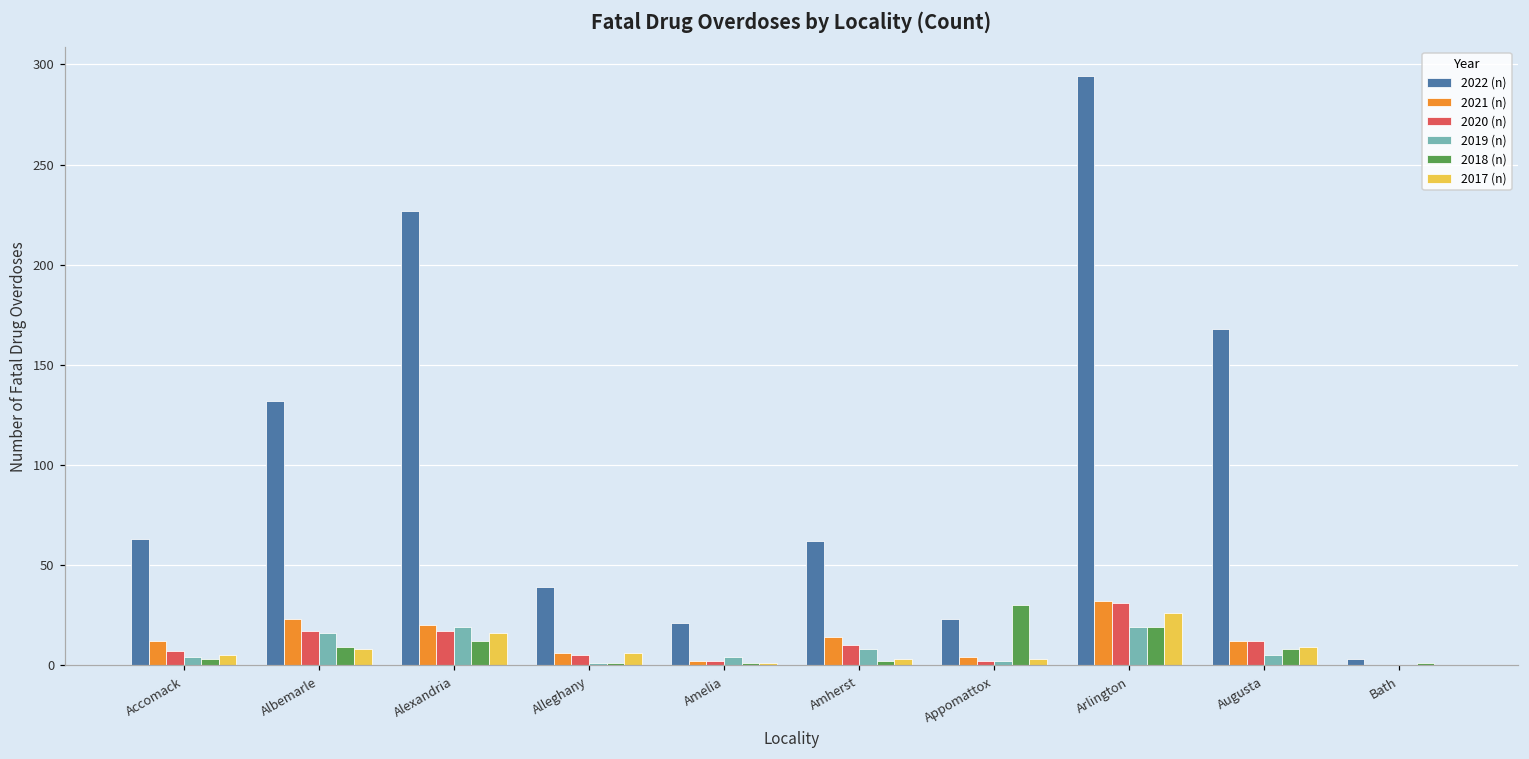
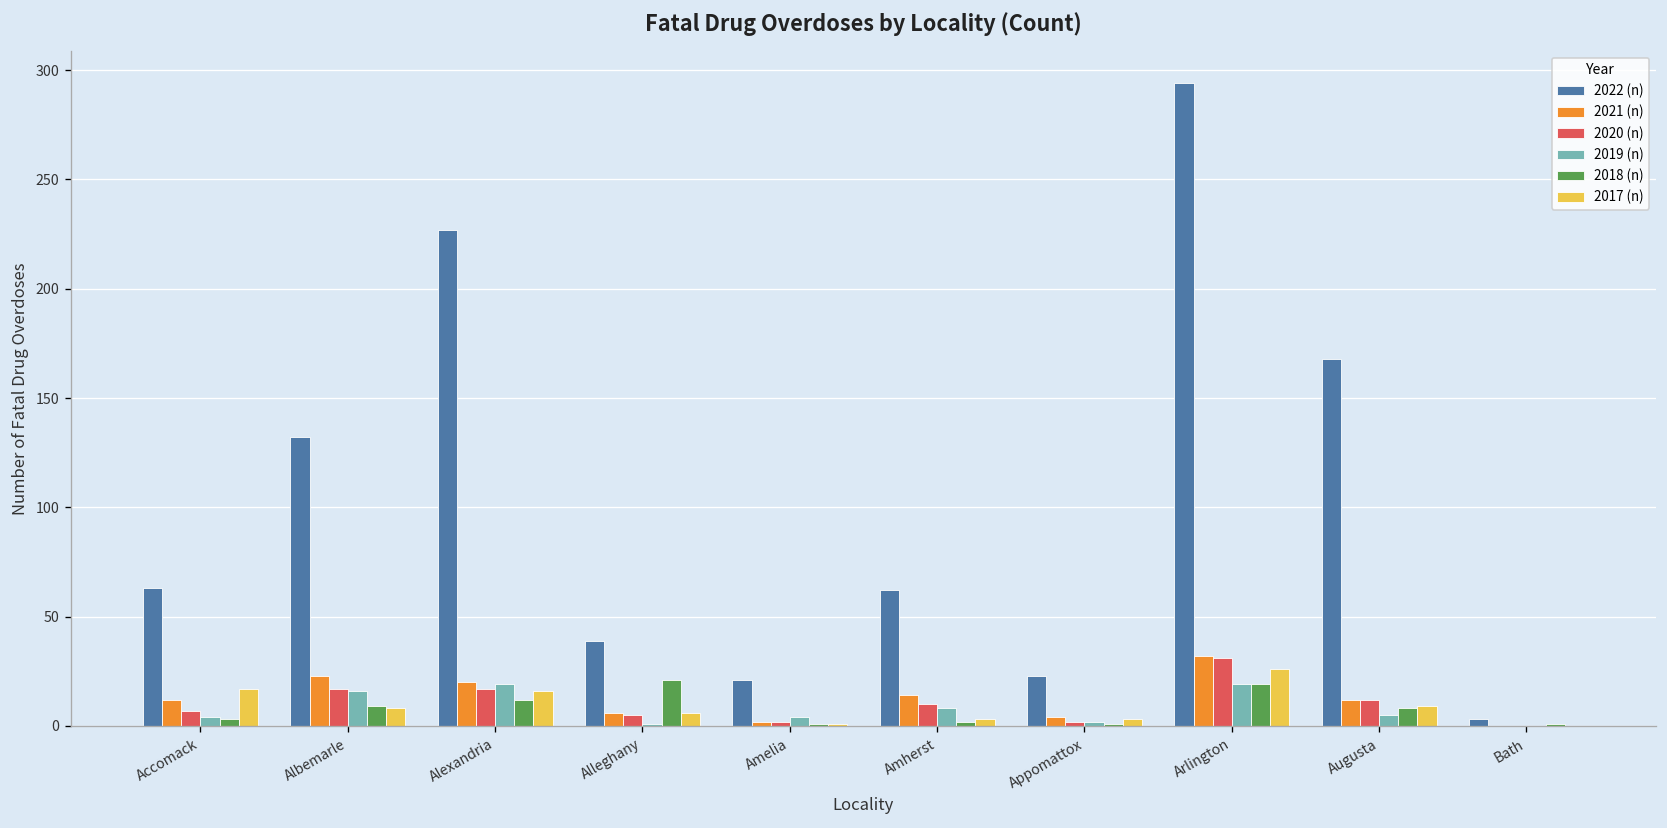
2017 (n), Accomack: 5 -> 17
2018 (n), Alleghany: 1 -> 21
2018 (n), Appomattox: 30 -> 1
